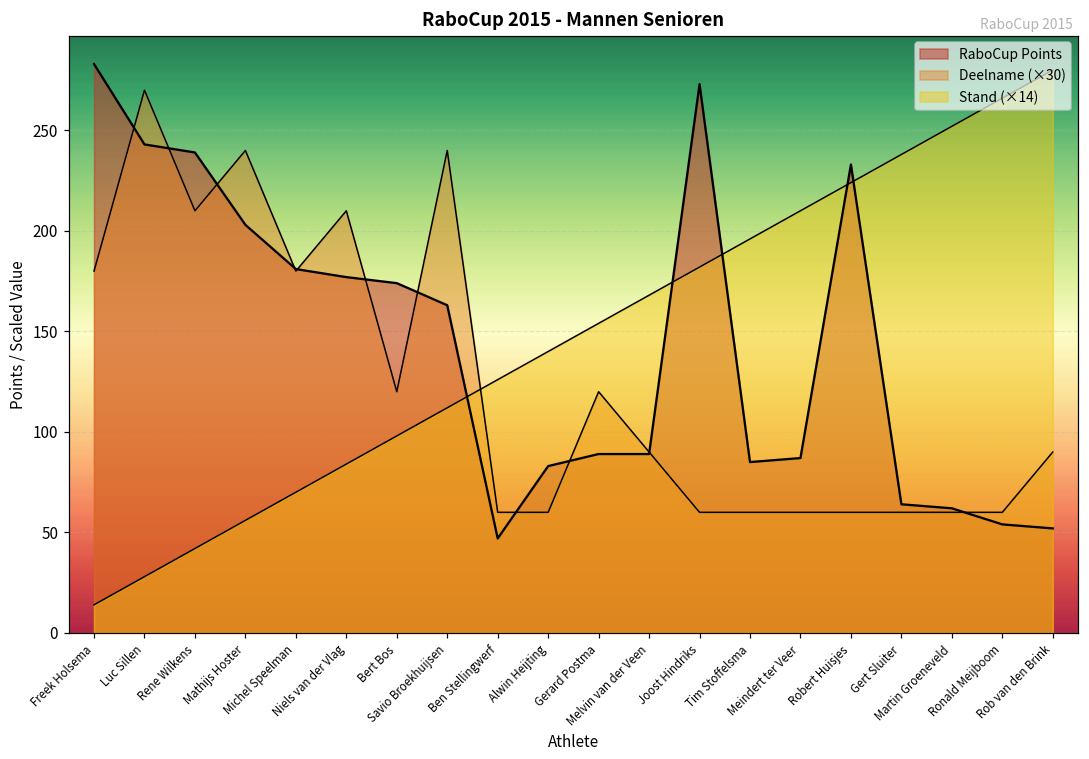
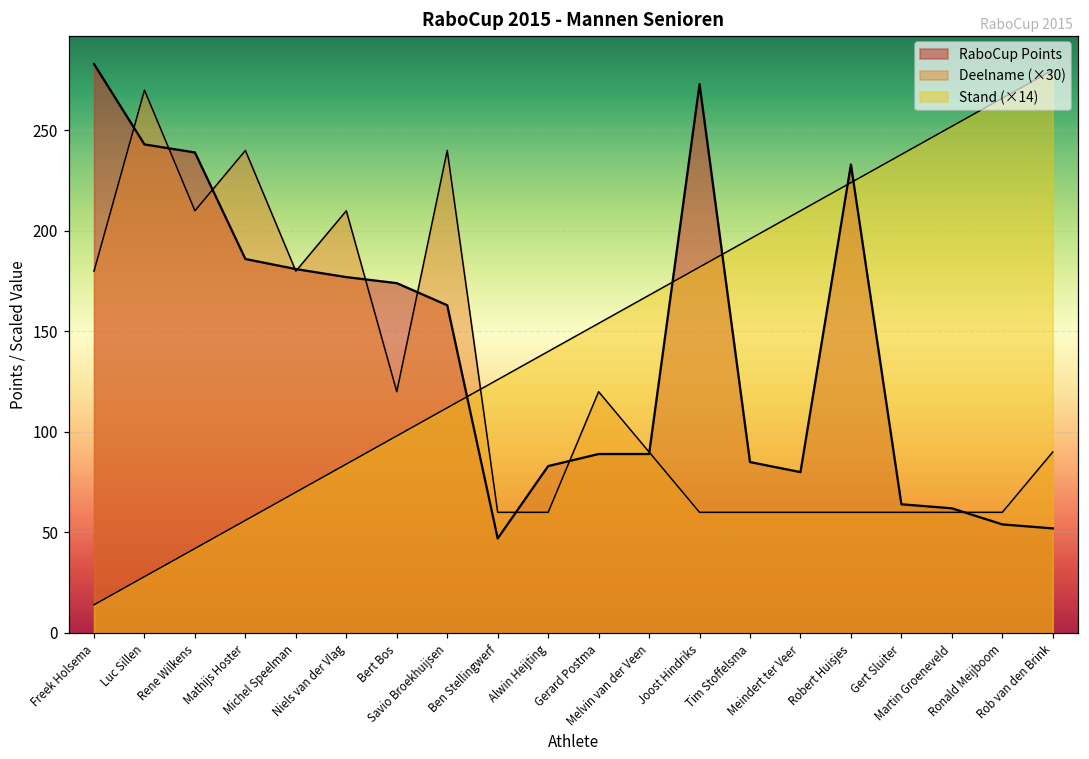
RaboCup Points, Mathijs Hoster: 203 -> 186
RaboCup Points, Meindert ter Veer: 87 -> 80
